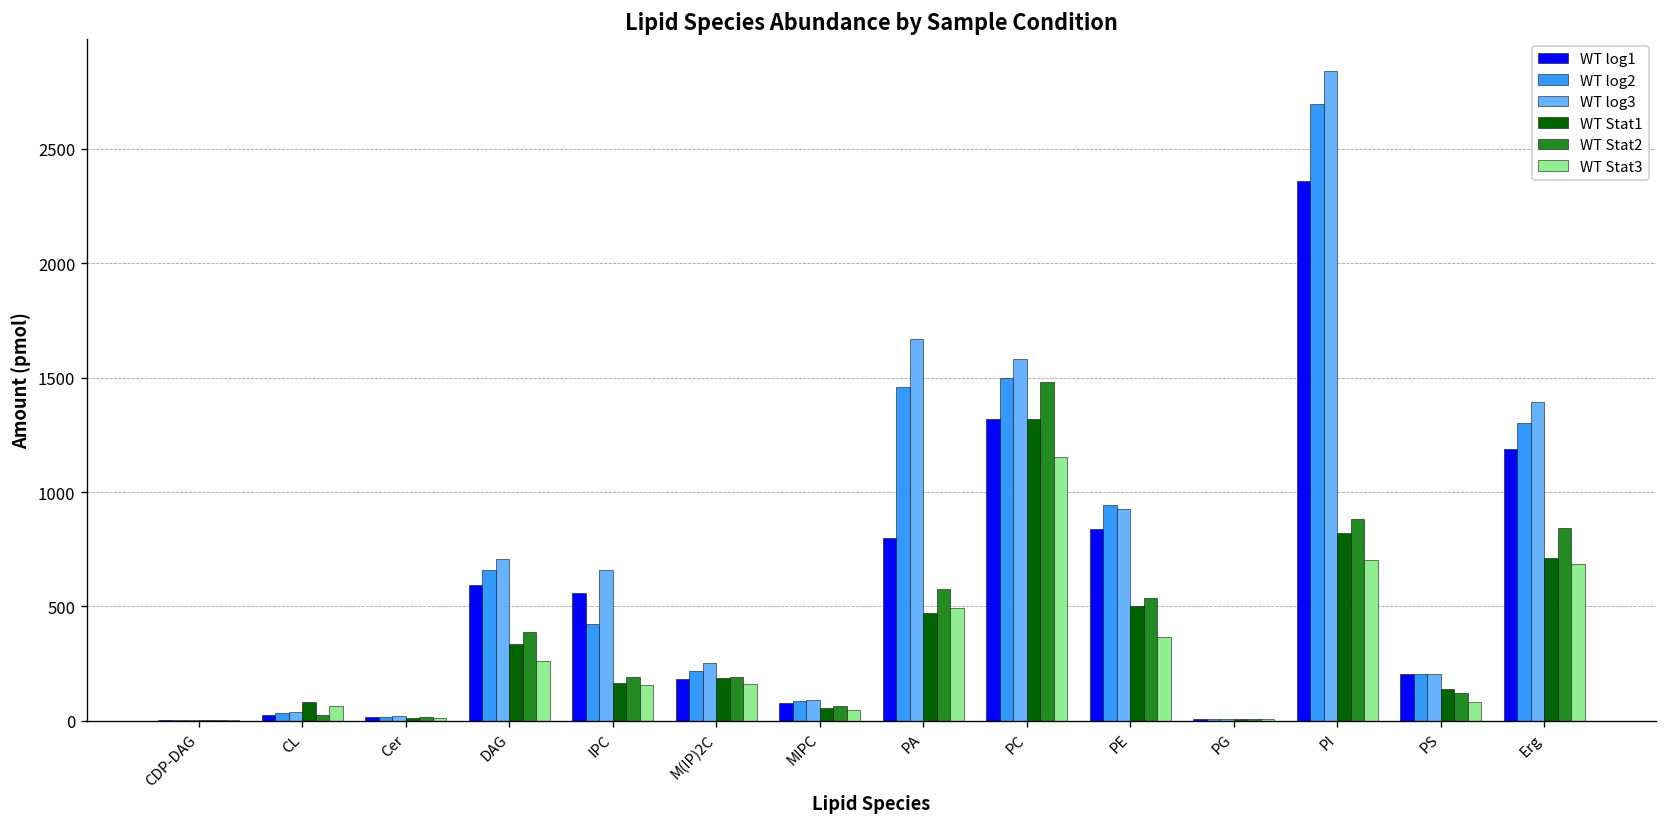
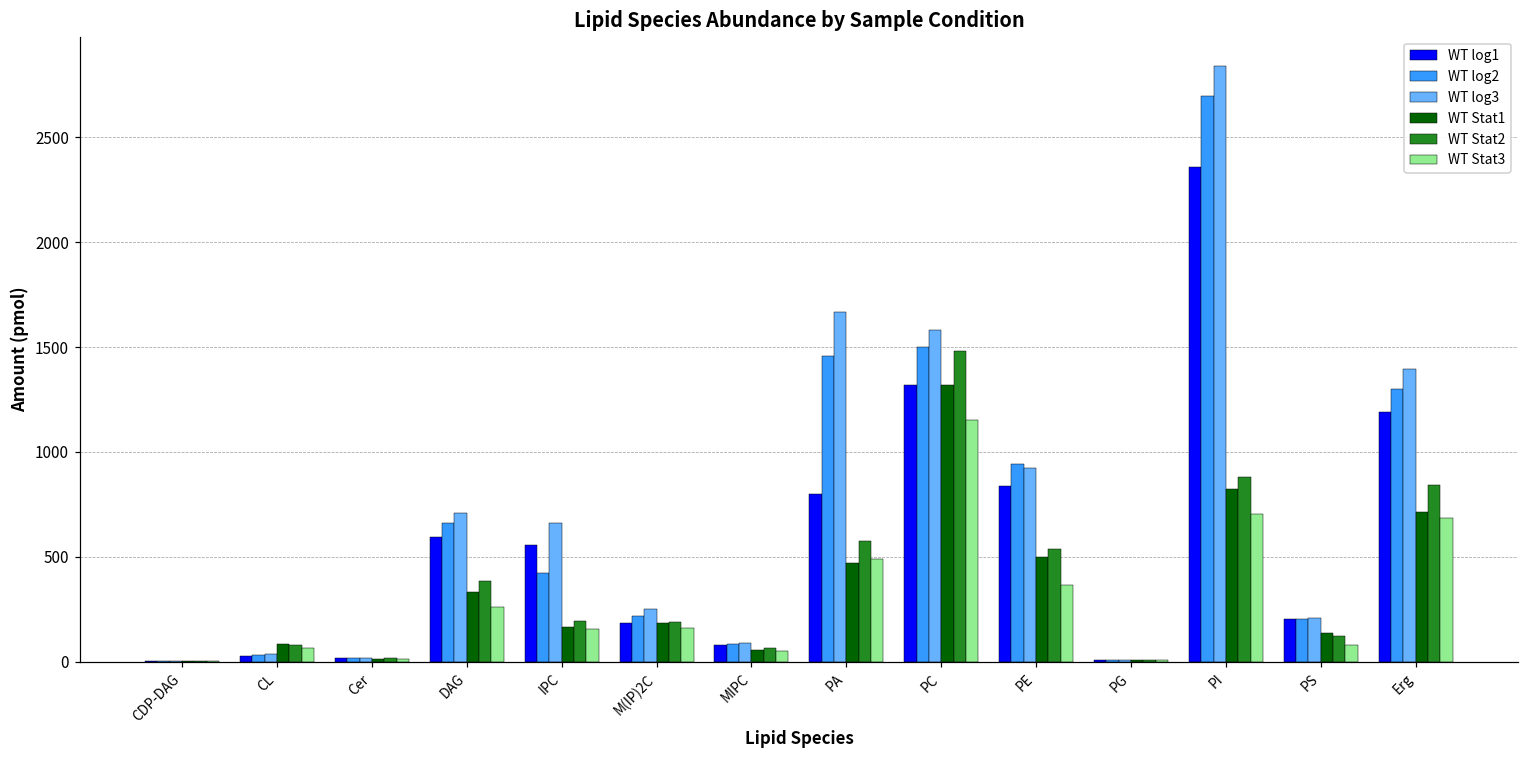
WT Stat2, CL: 30 -> 80
